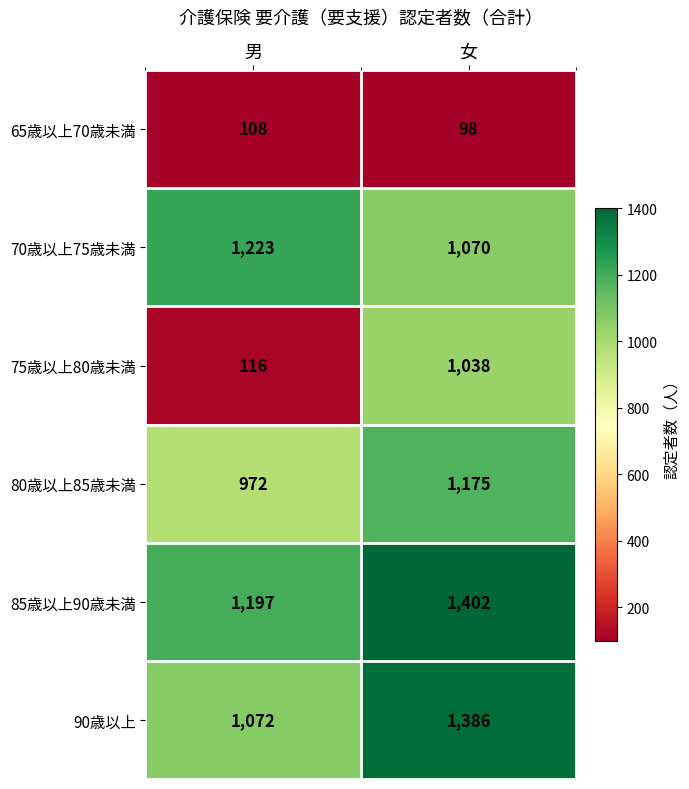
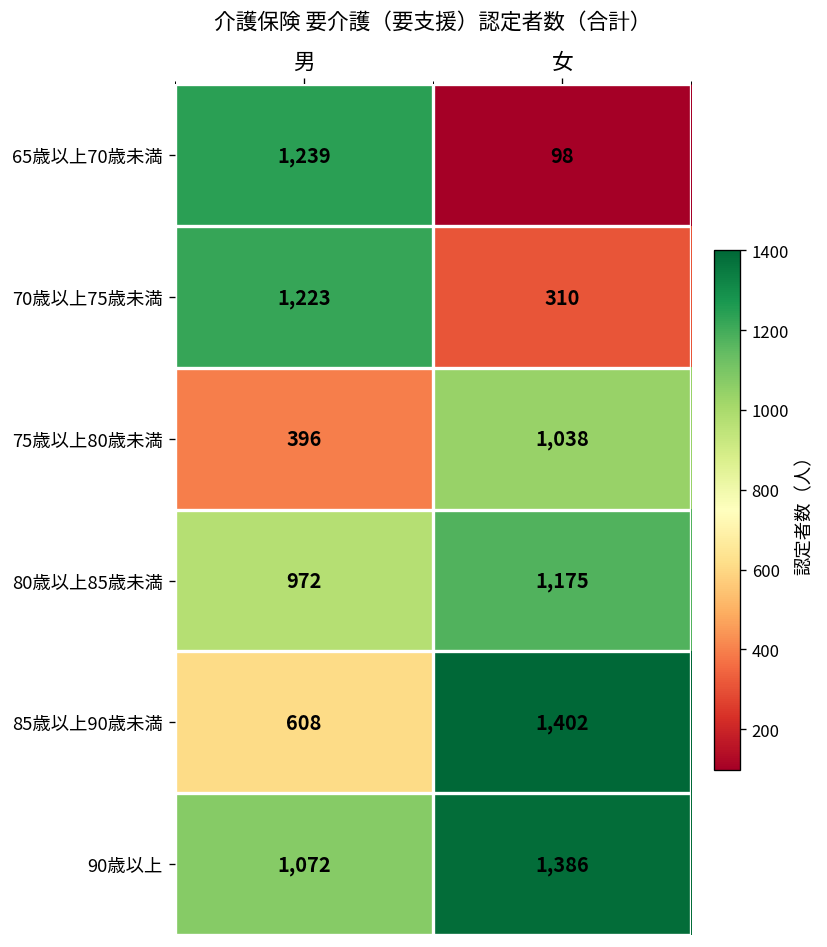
65歳以上70歳未満, 男: 108 -> 1,239
70歳以上75歳未満, 女: 1,070 -> 310
75歳以上80歳未満, 男: 116 -> 396
85歳以上90歳未満, 男: 1,197 -> 608
